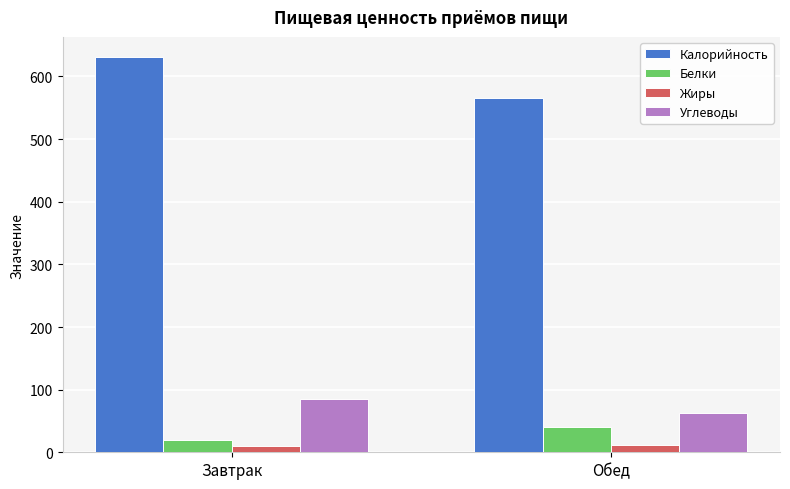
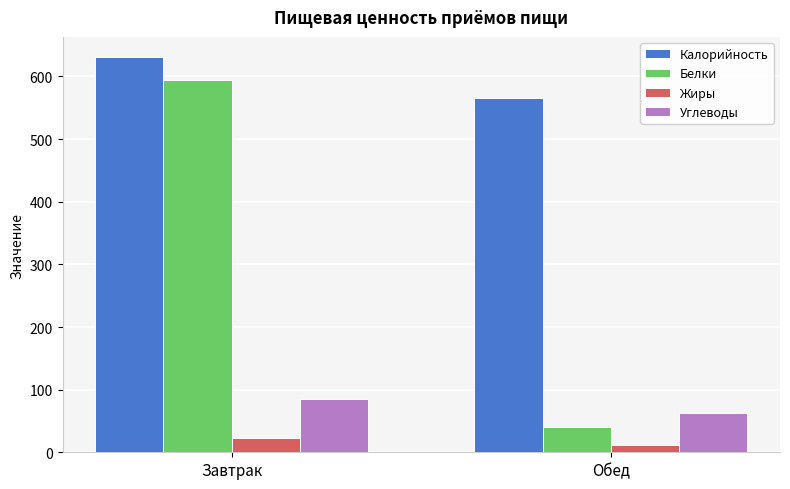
Белки, Завтрак: 20 -> 590
Жиры, Завтрак: 10 -> 20
